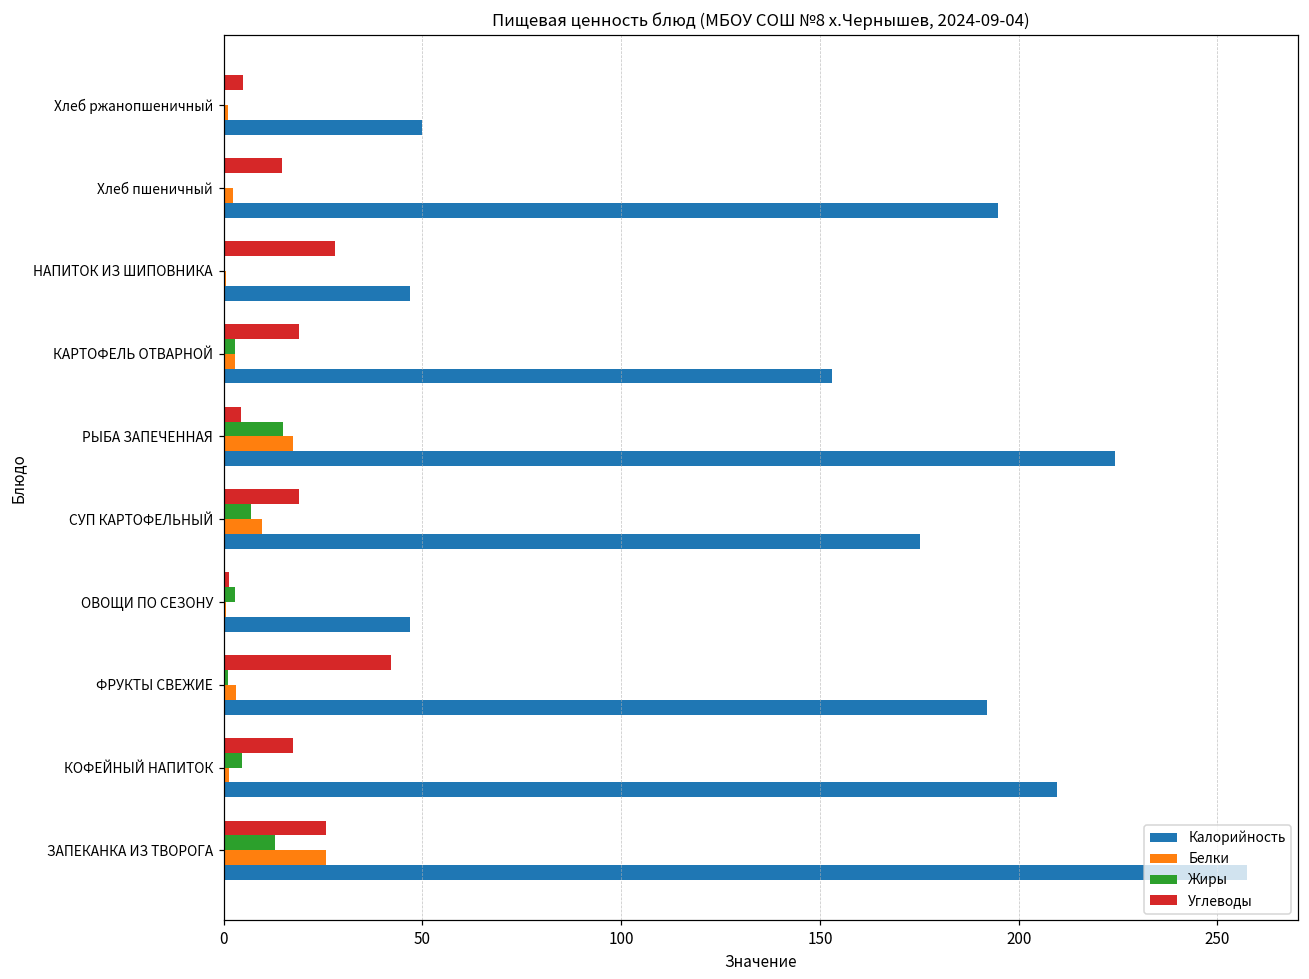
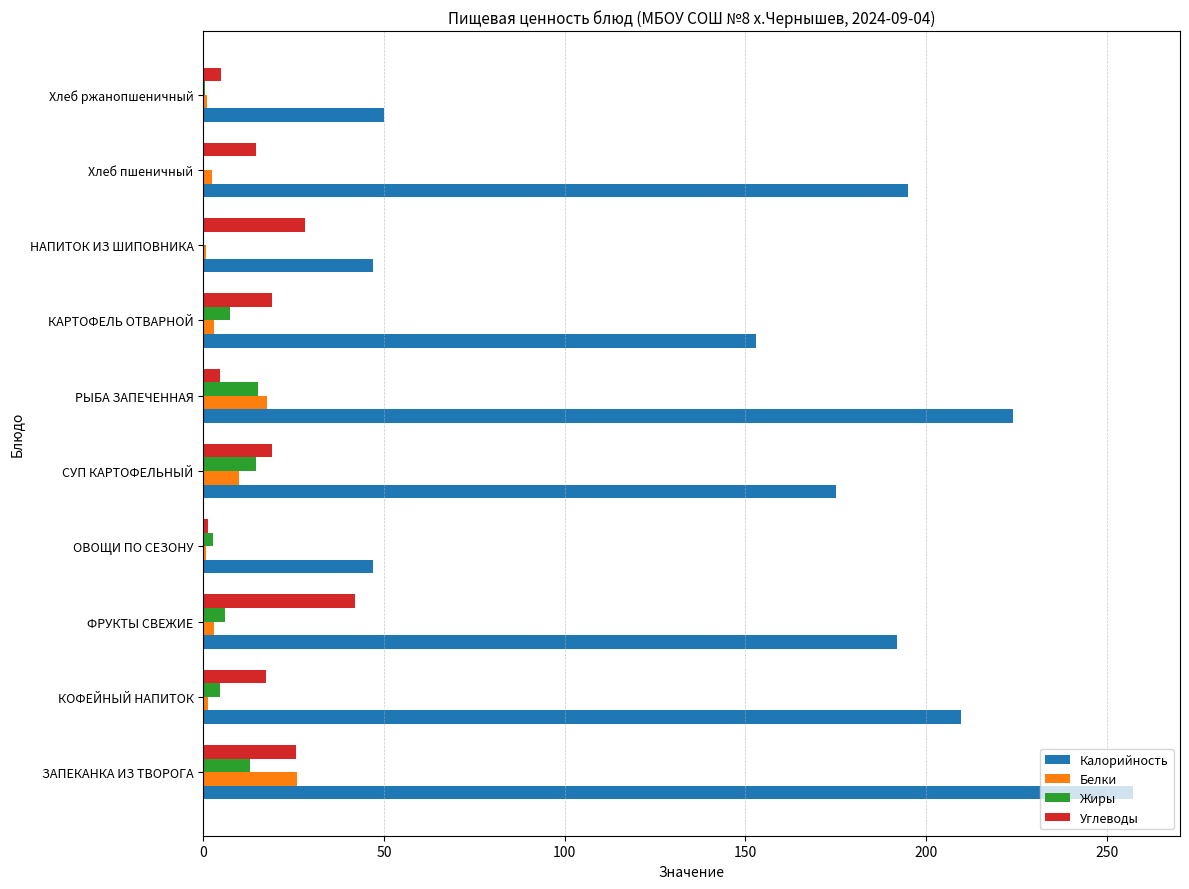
Жиры, КАРТОФЕЛЬ ОТВАРНОЙ: 3 -> 7
Жиры, СУП КАРТОФЕЛЬНЫЙ: 7 -> 15
Жиры, ФРУКТЫ СВЕЖИЕ: 1 -> 6
